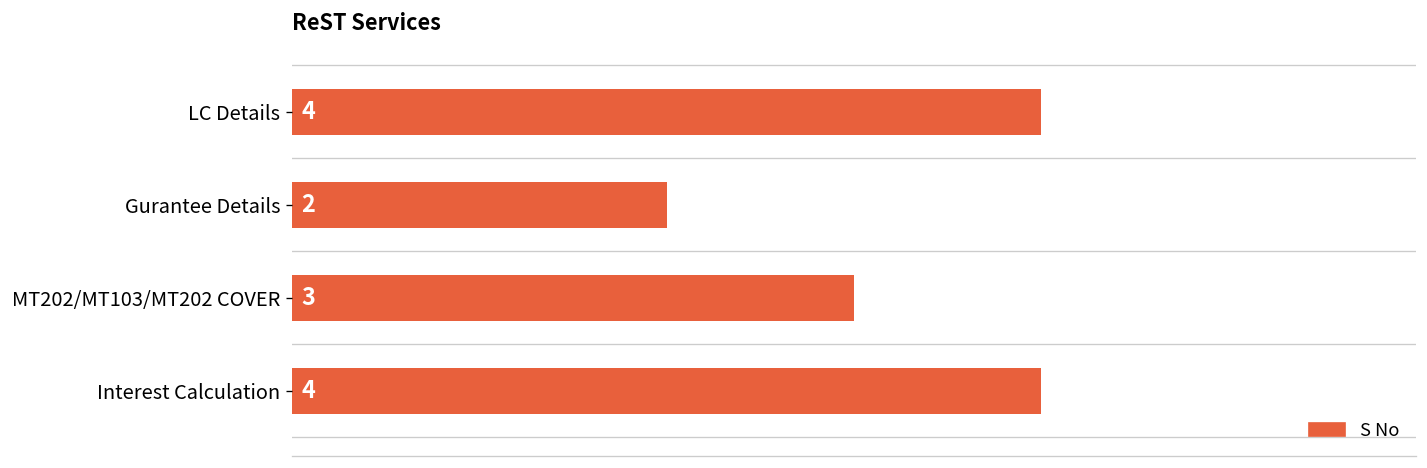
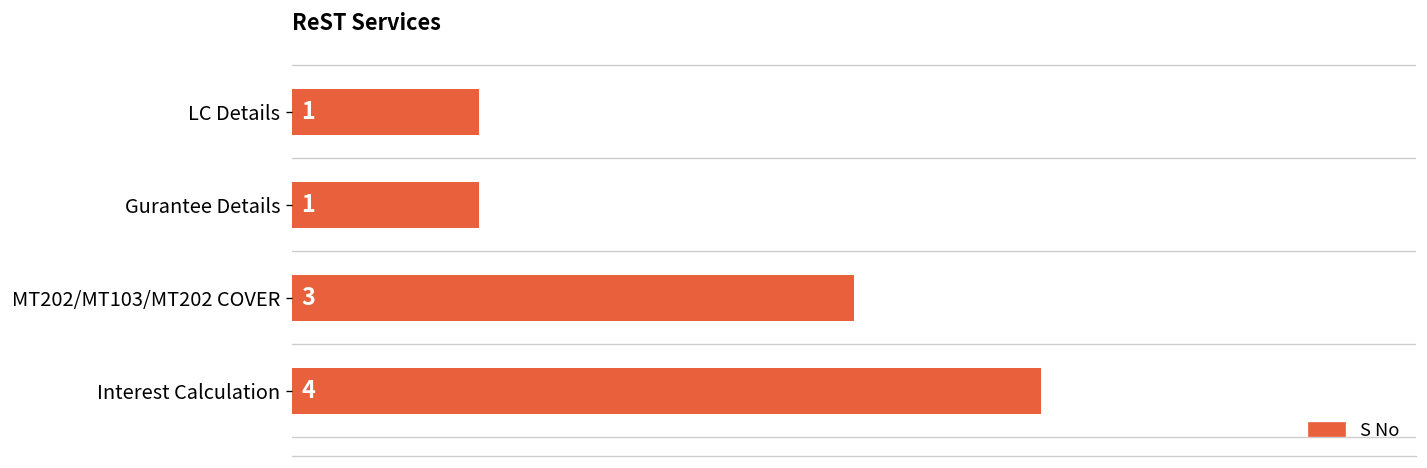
LC Details: 4 -> 1
Gurantee Details: 2 -> 1
